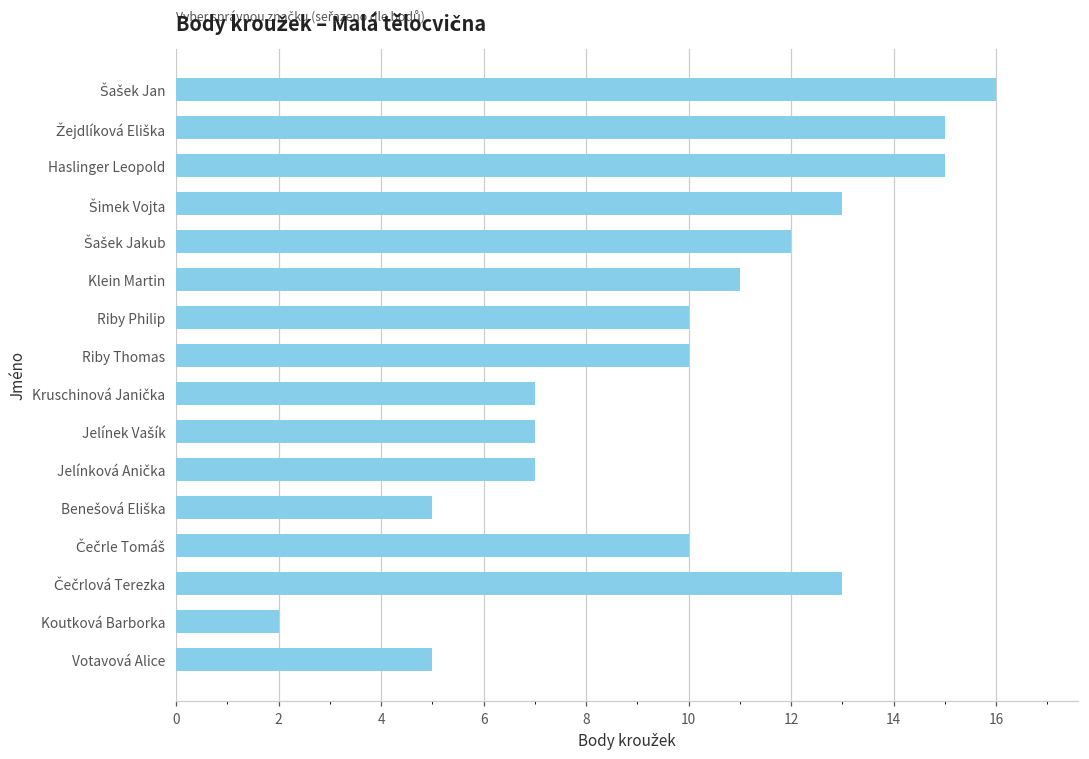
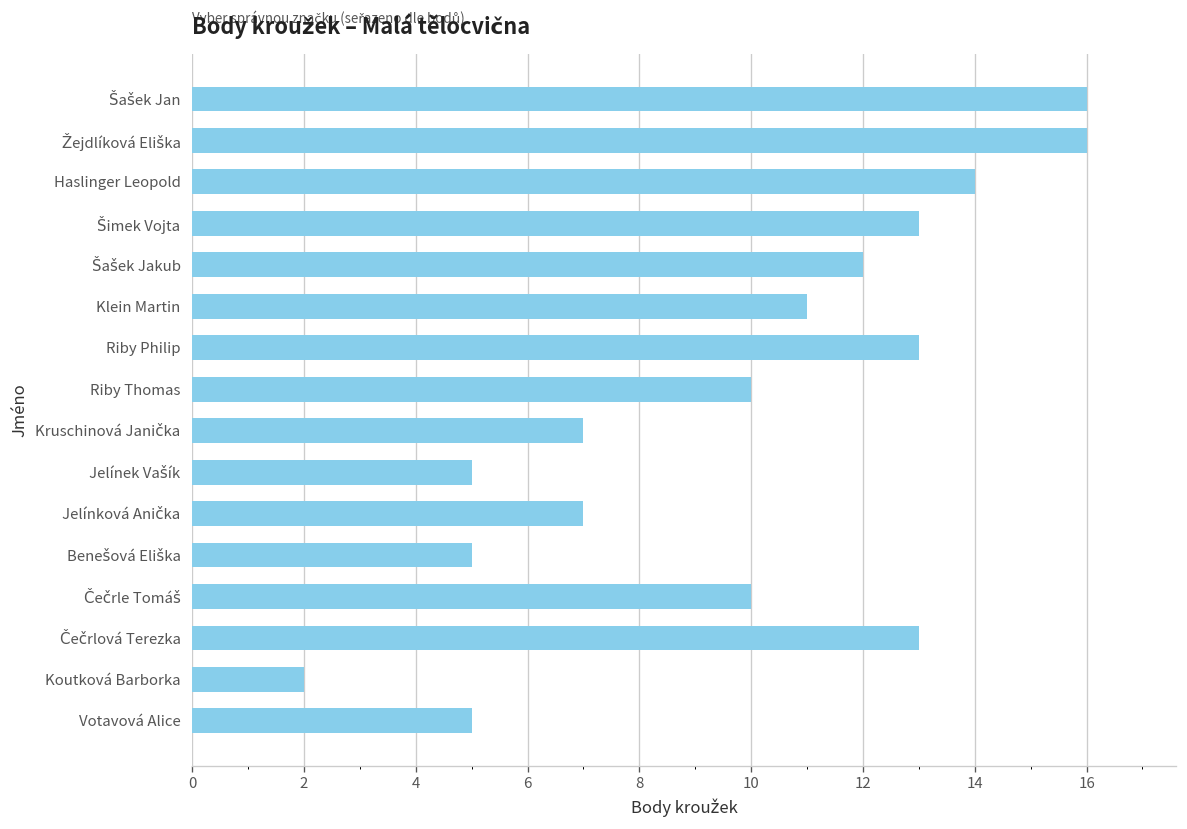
Žejdlíková Eliška: 15 -> 16
Haslinger Leopold: 15 -> 14
Riby Philip: 10 -> 13
Jelínek Vašík: 7 -> 5
